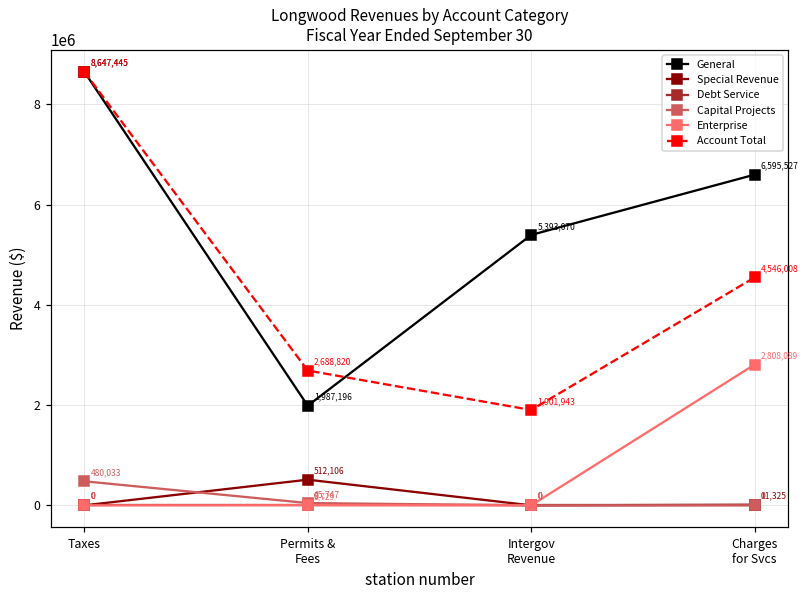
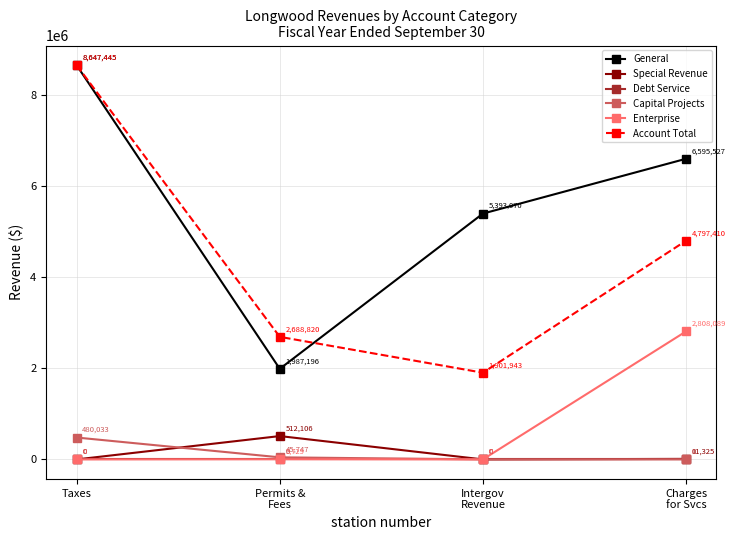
Account Total, Charges for Svcs: 4,546,008 -> 4,797,410
